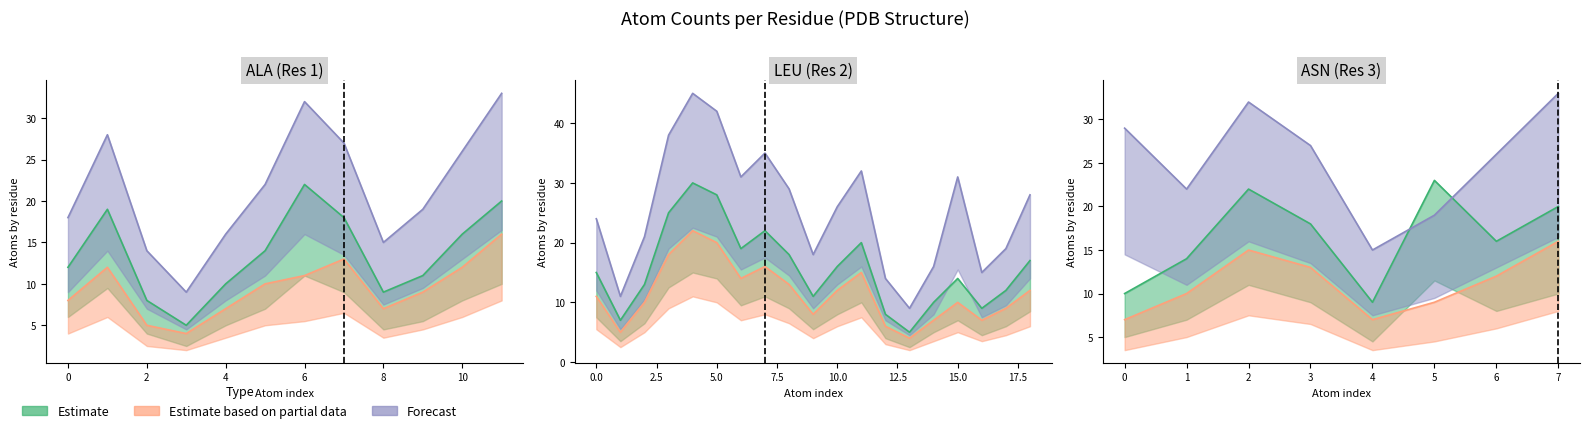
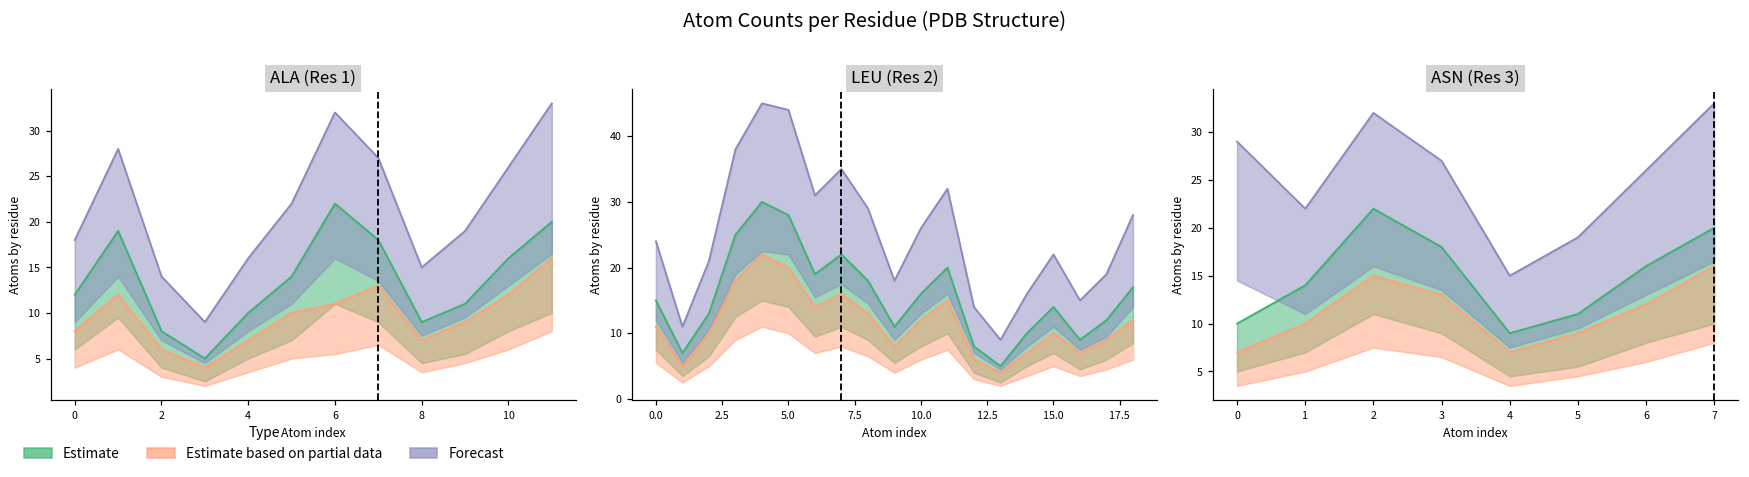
ALA (Res 1), Estimate based on partial data, 2: 5 -> 6
LEU (Res 2), Forecast, 5.0: 42 -> 44
LEU (Res 2), Forecast, 15.0: 31 -> 22
ASN (Res 3), Estimate, 5: 23 -> 11
